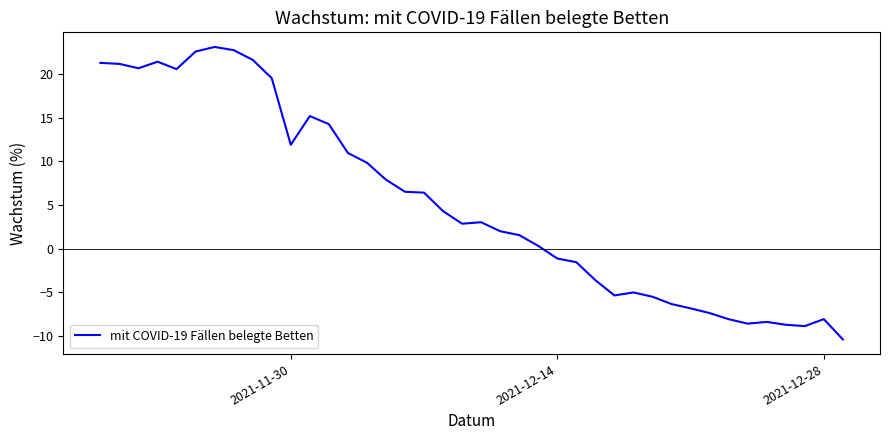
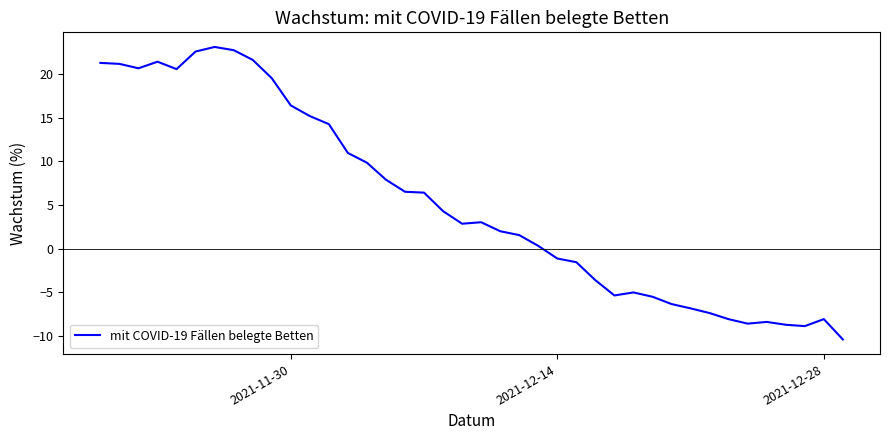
2021-11-30: 12 -> 16
